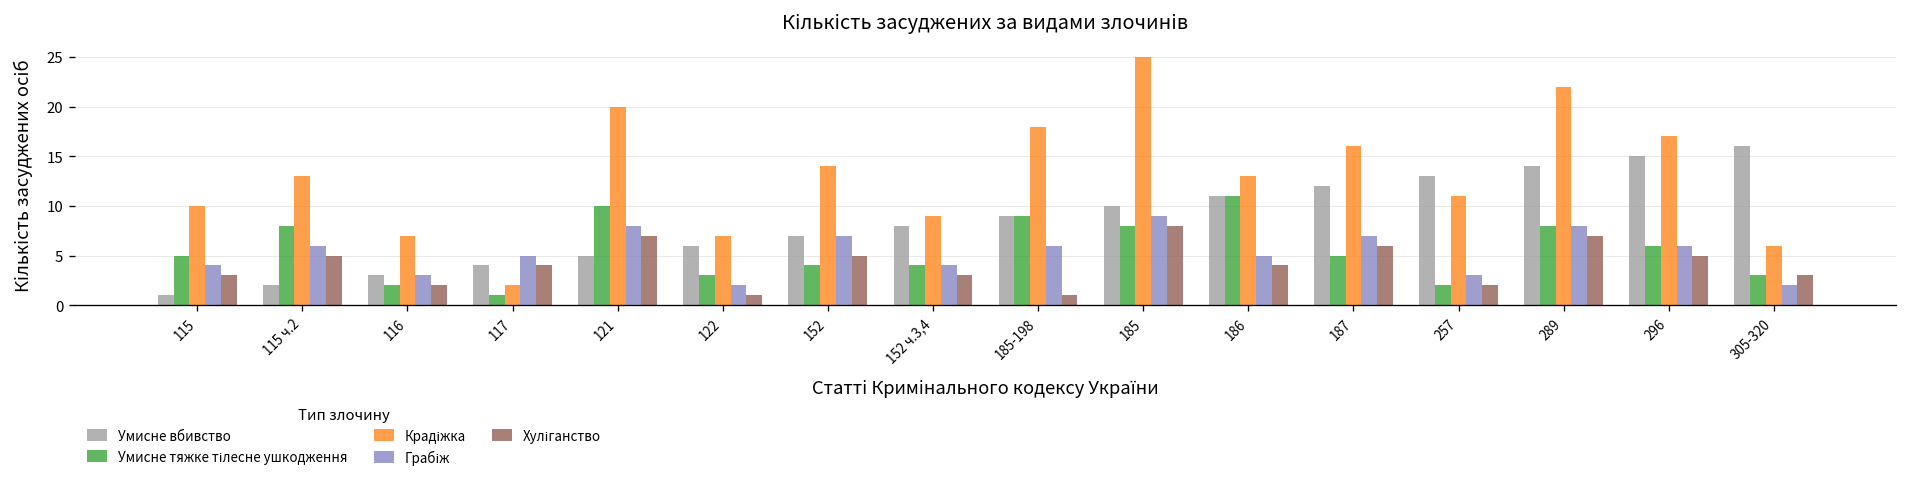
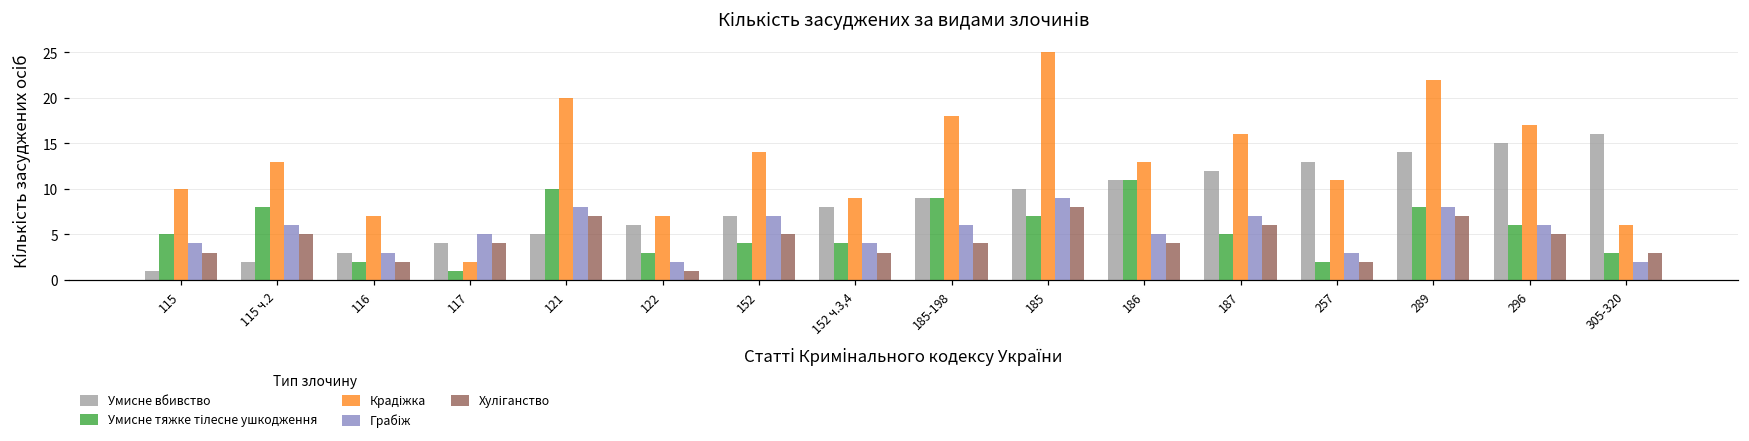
Хуліганство, 185-198: 1 -> 4
Умисне тяжке тілесне ушкодження, 185: 8 -> 7
